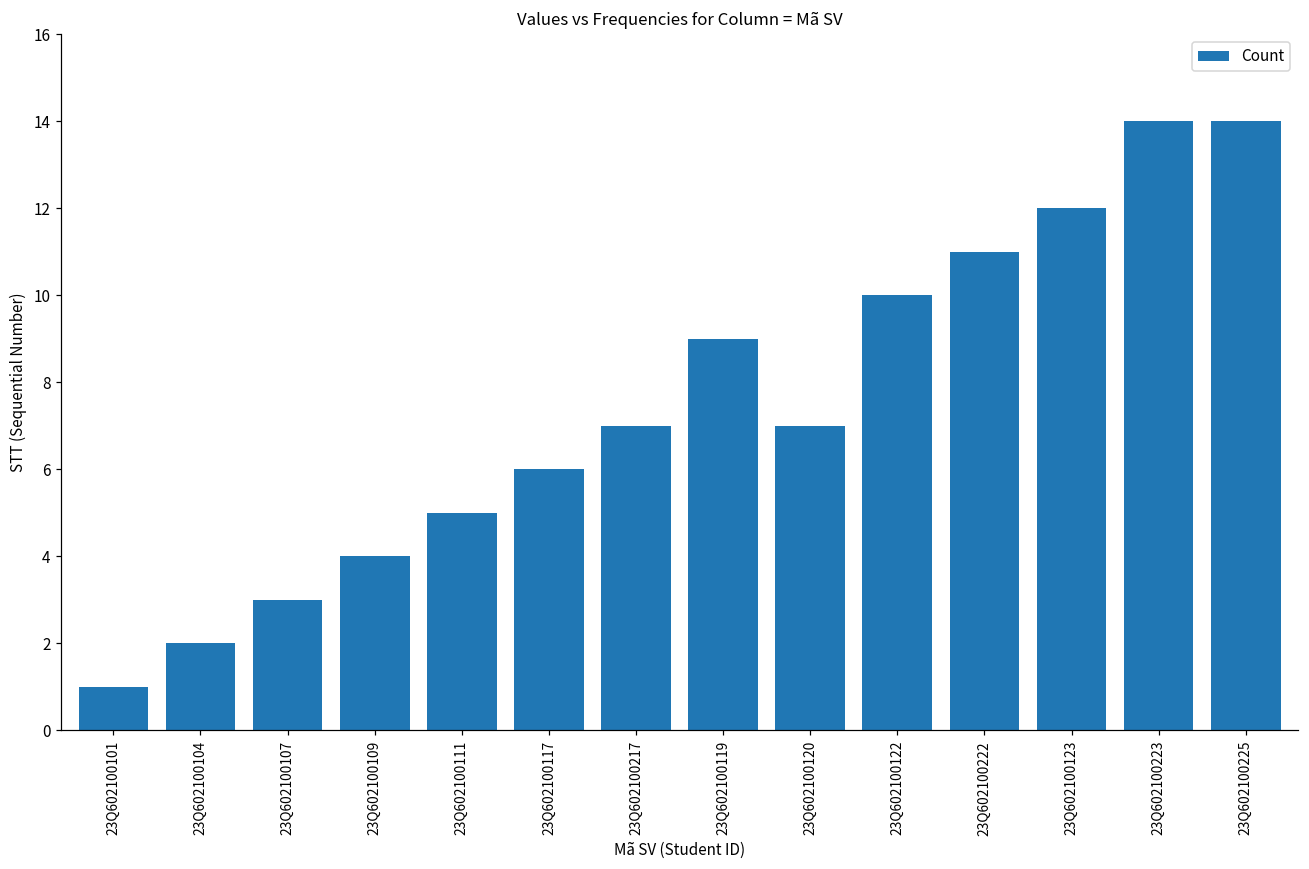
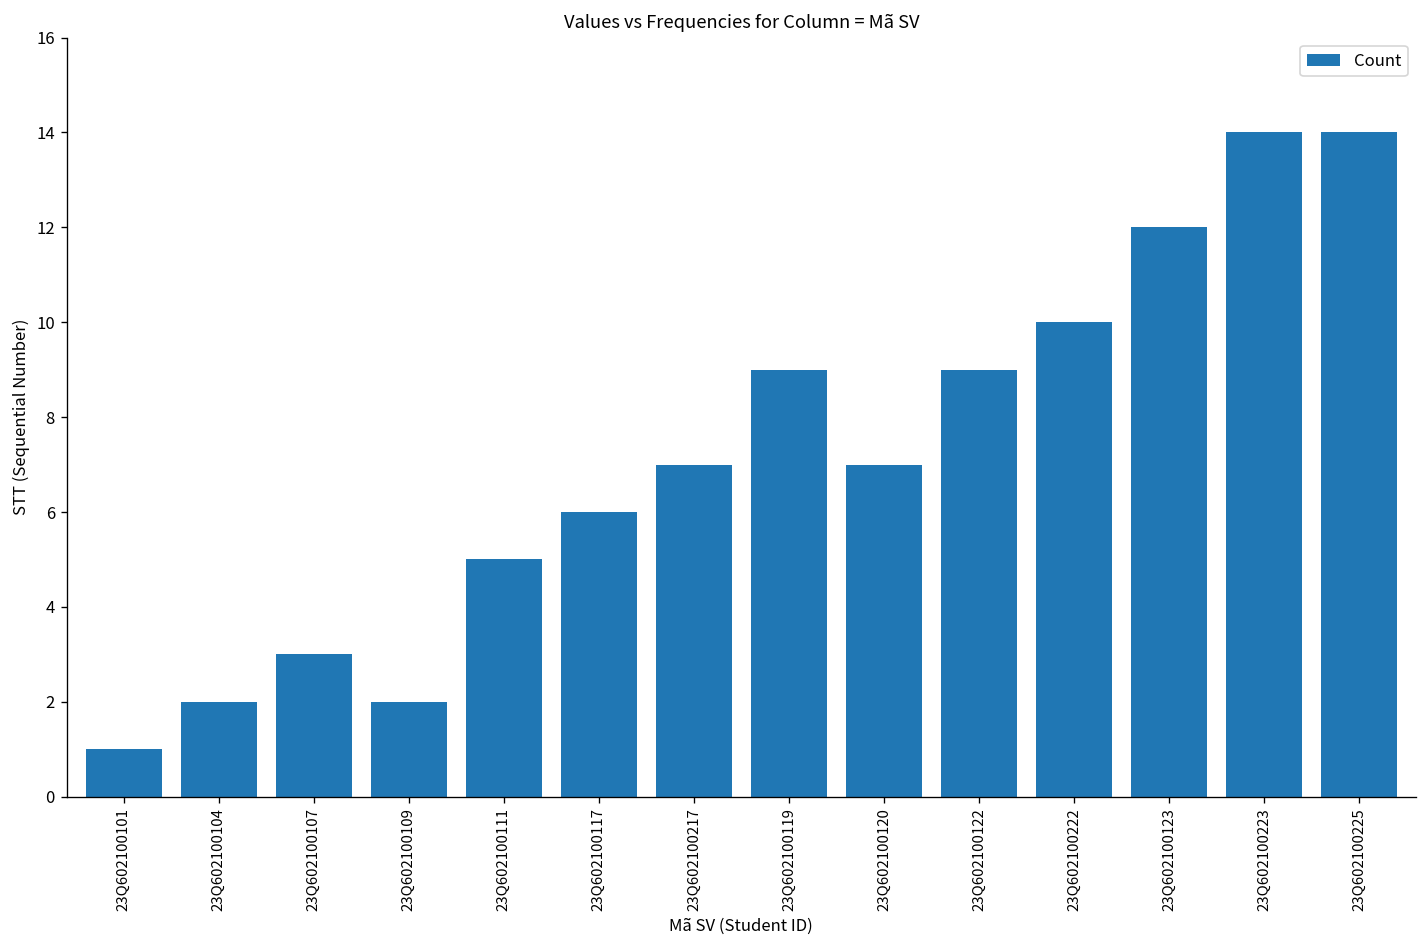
23Q602100109: 4 -> 2
23Q602100122: 10 -> 9
23Q602100222: 11 -> 10
